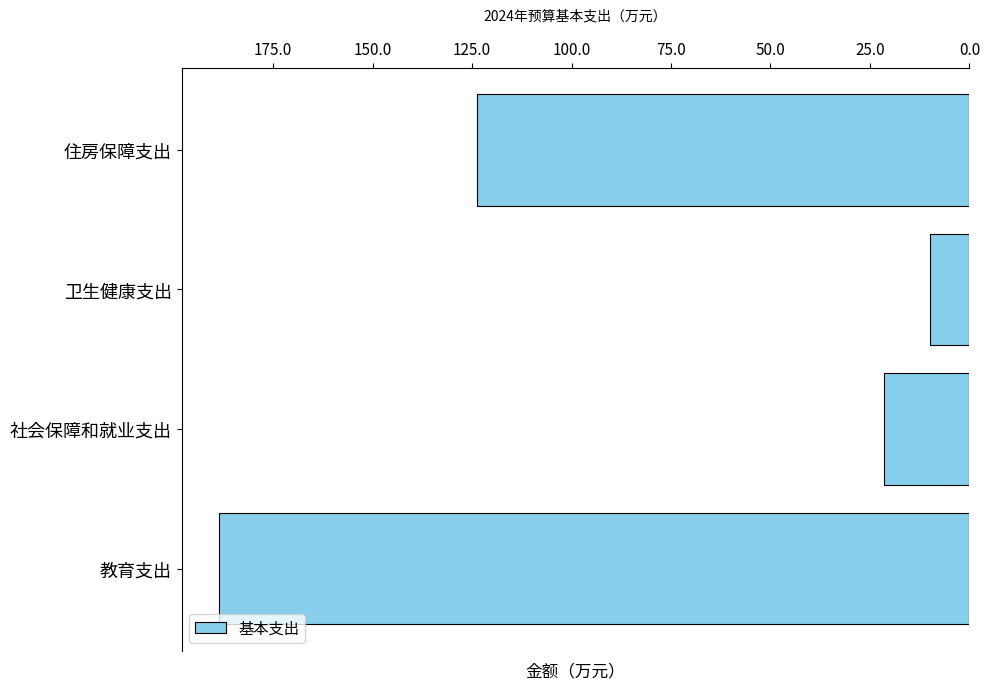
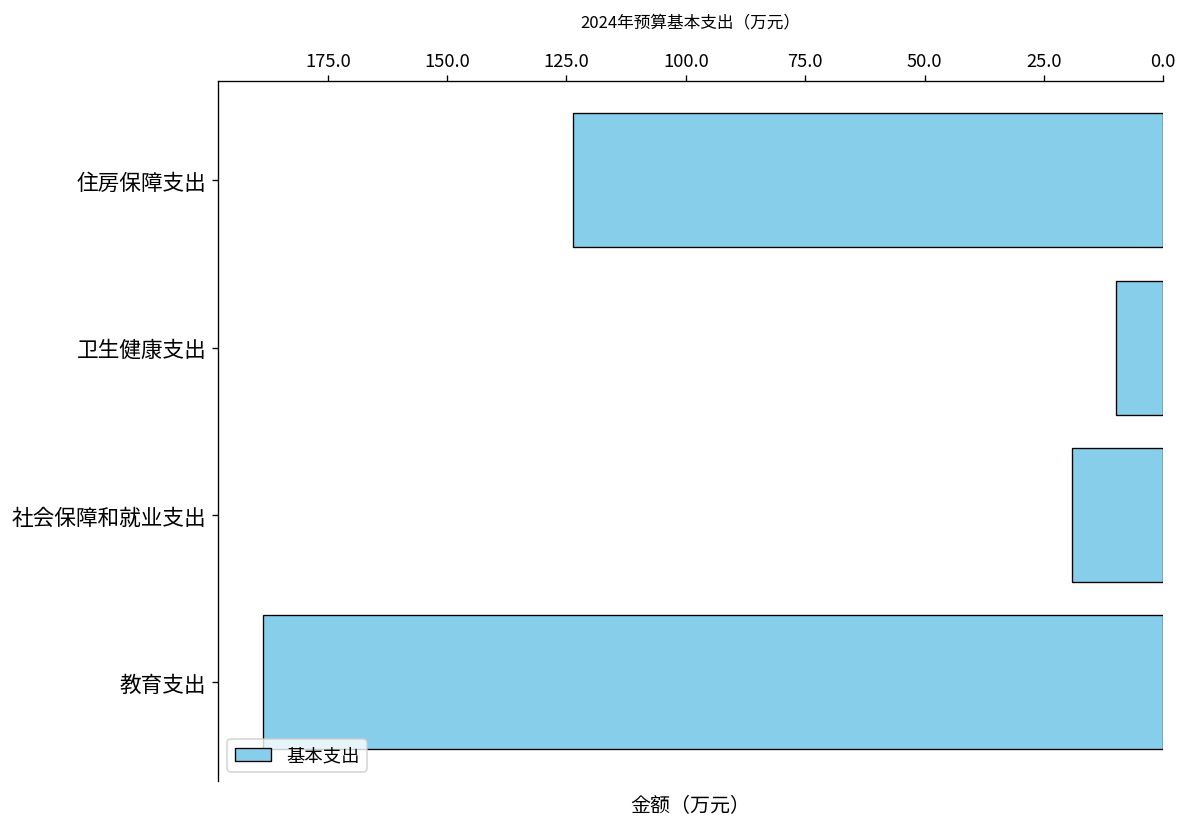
社会保障和就业支出: 21 -> 19
